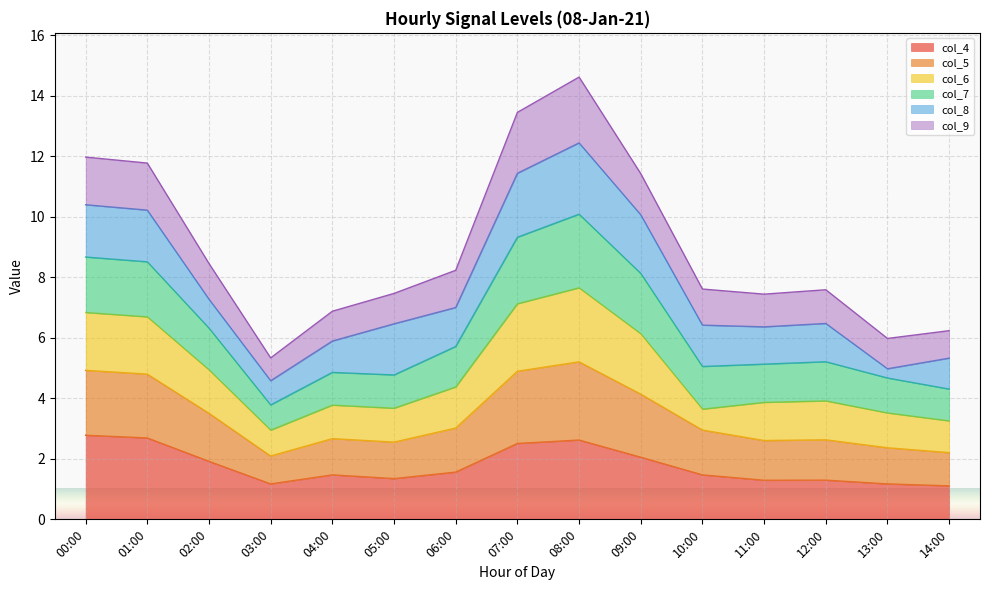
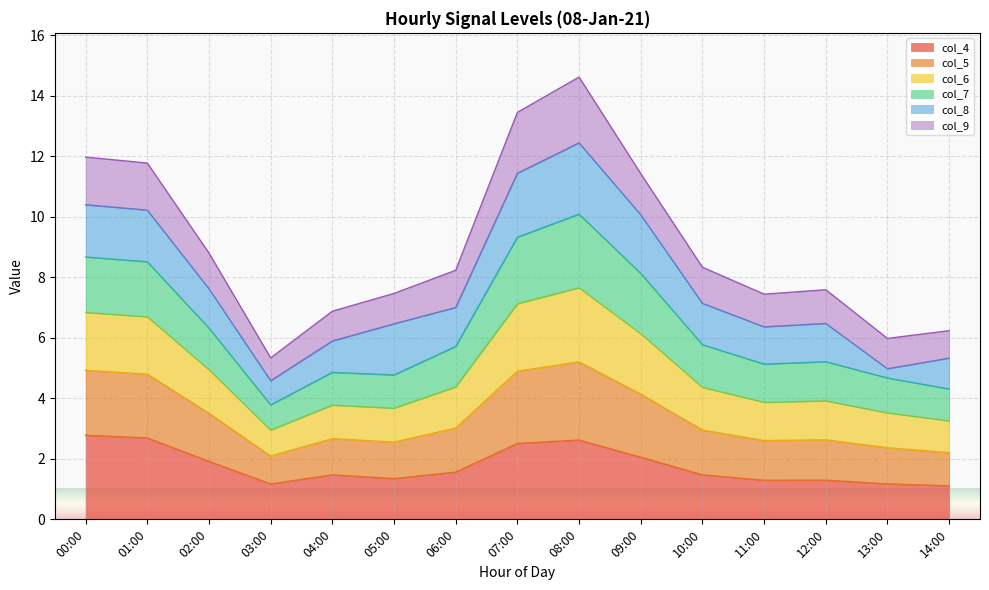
col_8, 02:00: 1.0 -> 1.3
col_6, 10:00: 0.7 -> 1.4
